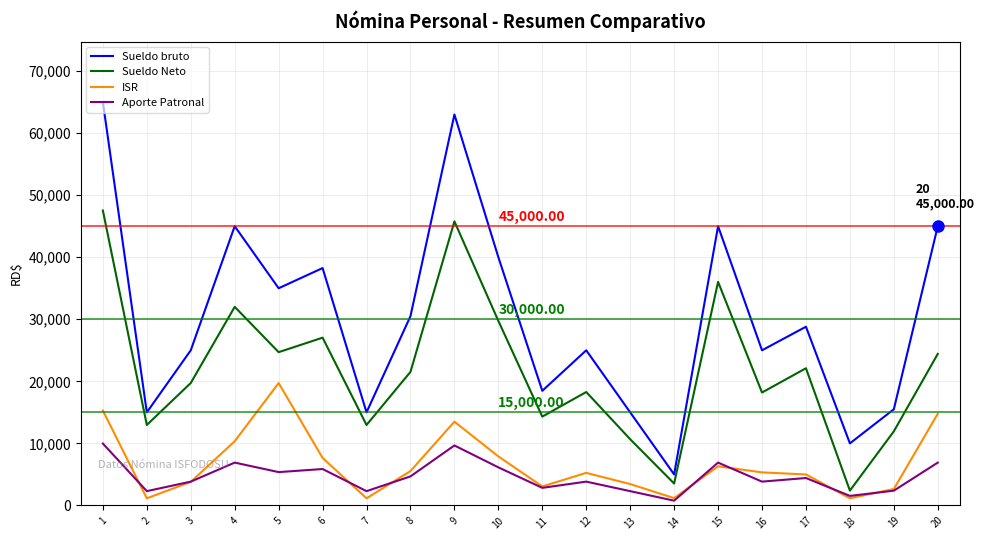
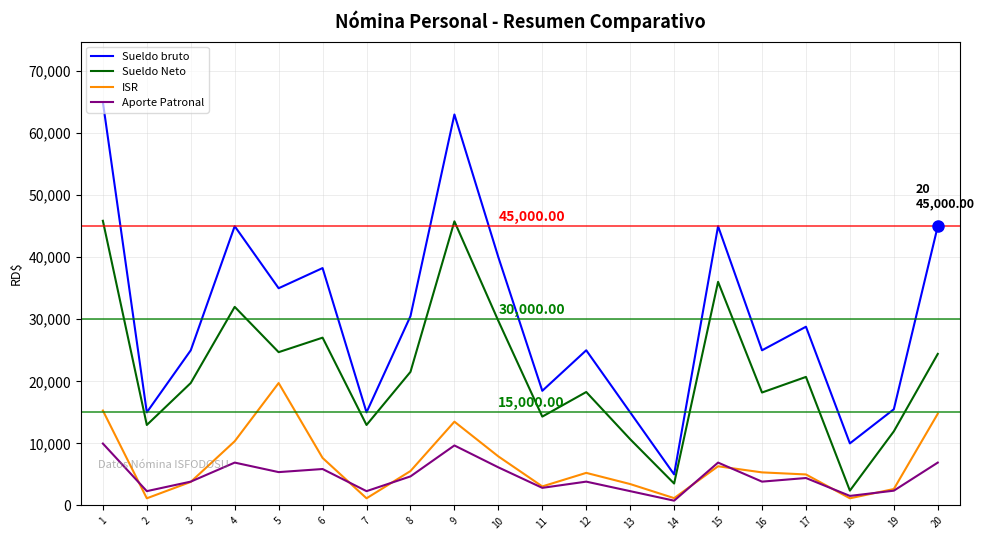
Sueldo Neto, 1: 48,000 -> 46,000
Sueldo Neto, 17: 22,000 -> 21,000
